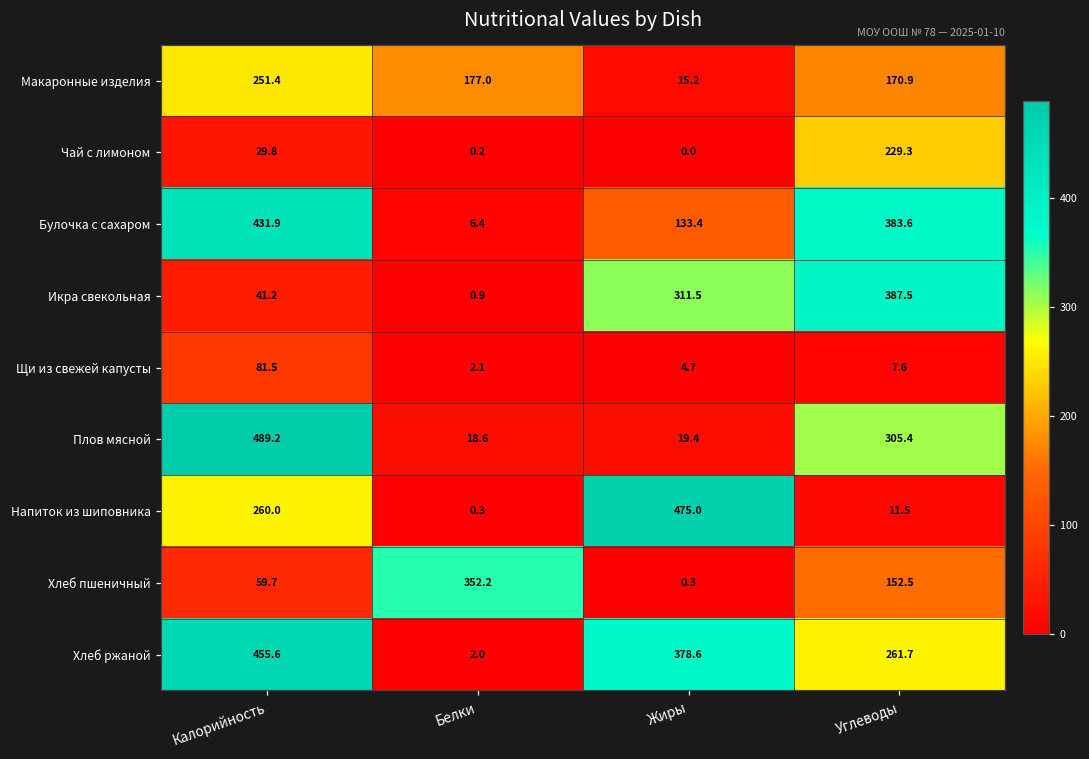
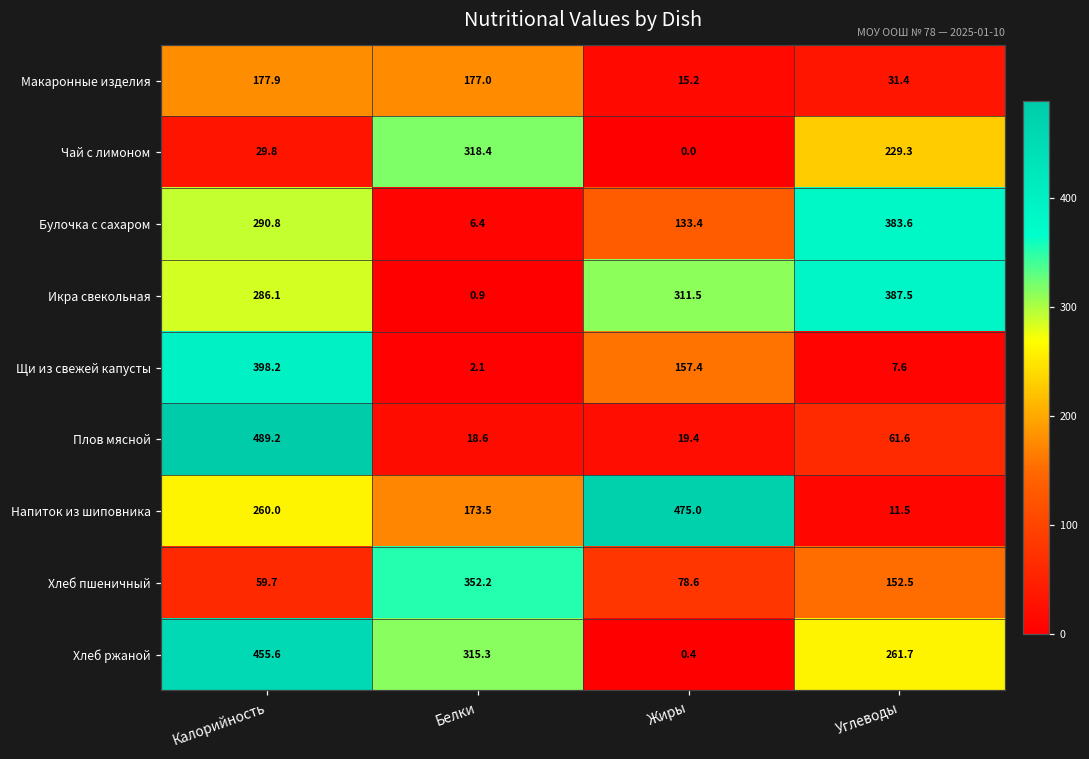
Макаронные изделия, Калорийность: 251.4 -> 177.9
Макаронные изделия, Углеводы: 170.9 -> 31.4
Чай с лимоном, Белки: 0.2 -> 318.4
Булочка с сахаром, Калорийность: 431.9 -> 290.8
Икра свекольная, Калорийность: 41.2 -> 286.1
Щи из свежей капусты, Калорийность: 81.5 -> 398.2
Щи из свежей капусты, Жиры: 4.7 -> 157.4
Плов мясной, Углеводы: 305.4 -> 61.6
Напиток из шиповника, Белки: 0.3 -> 173.5
Хлеб пшеничный, Жиры: 0.3 -> 78.6
Хлеб ржаной, Белки: 2.0 -> 315.3
Хлеб ржаной, Жиры: 378.6 -> 0.4
